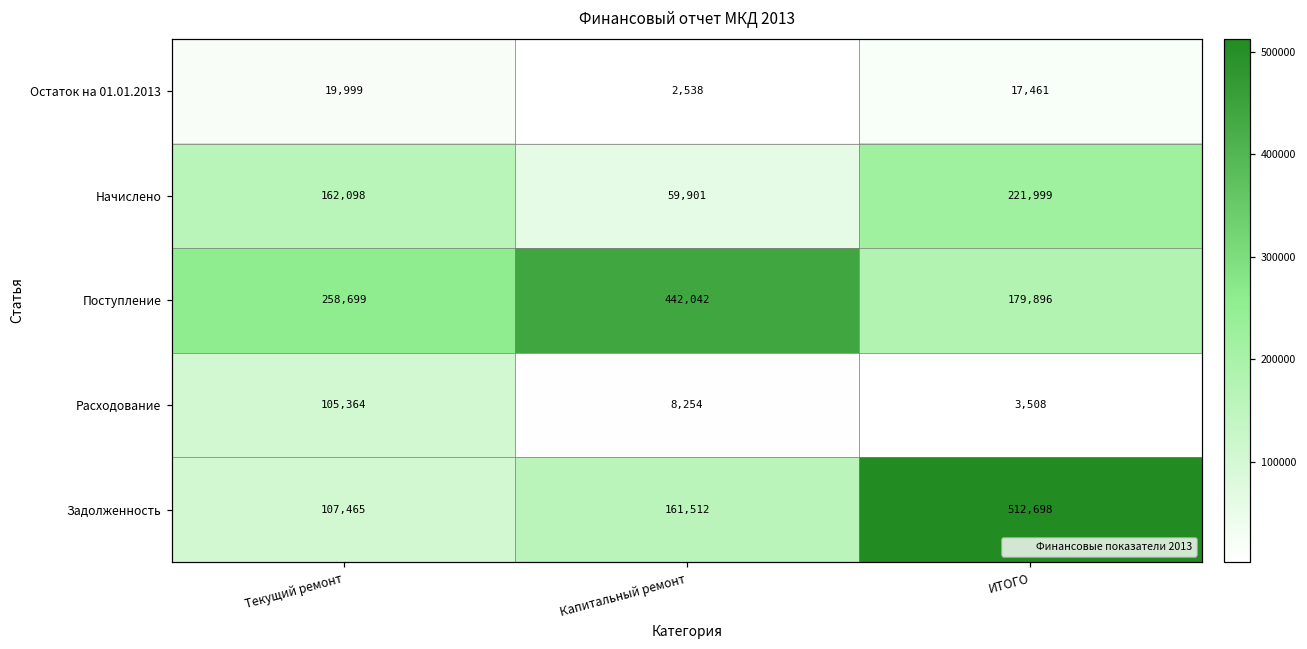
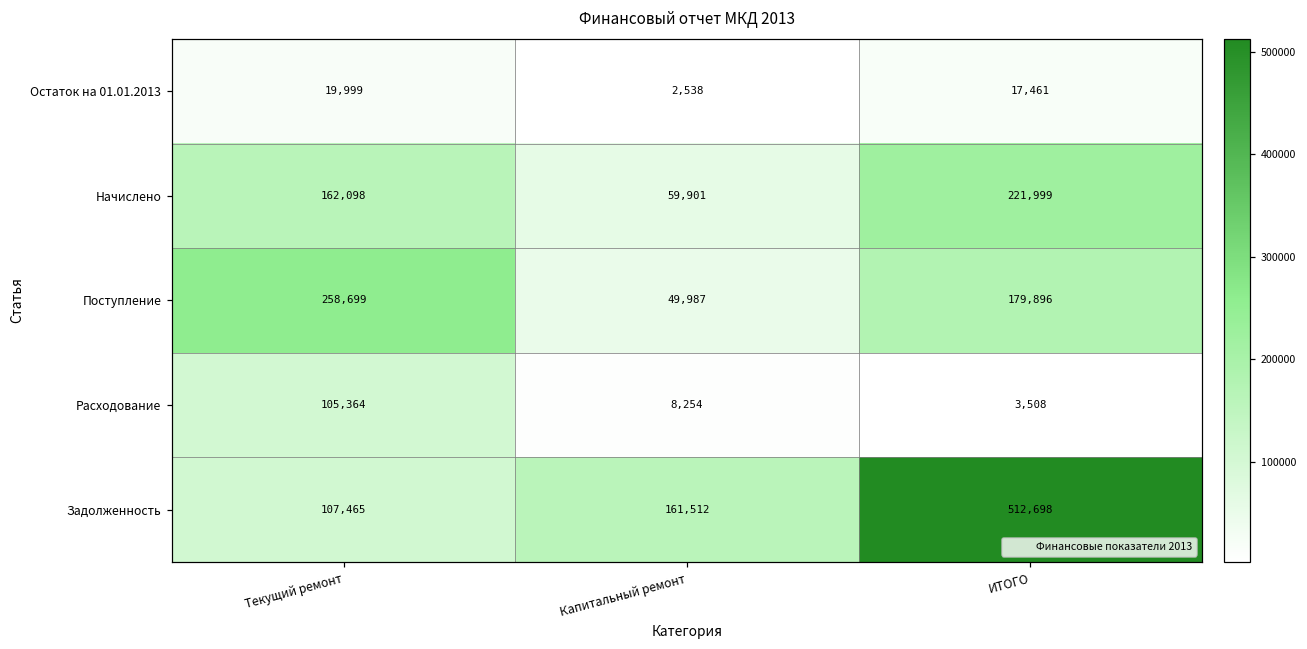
Поступление, Капитальный ремонт: 442,042 -> 49,987
